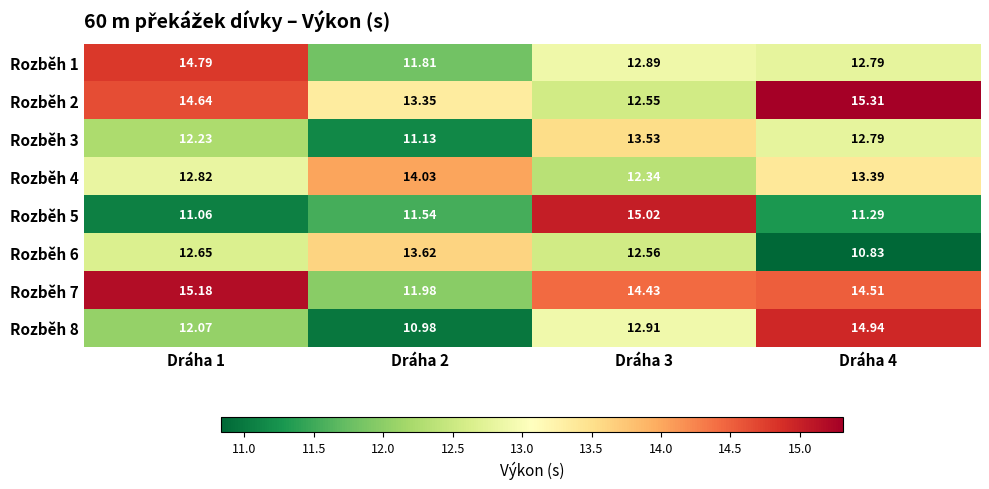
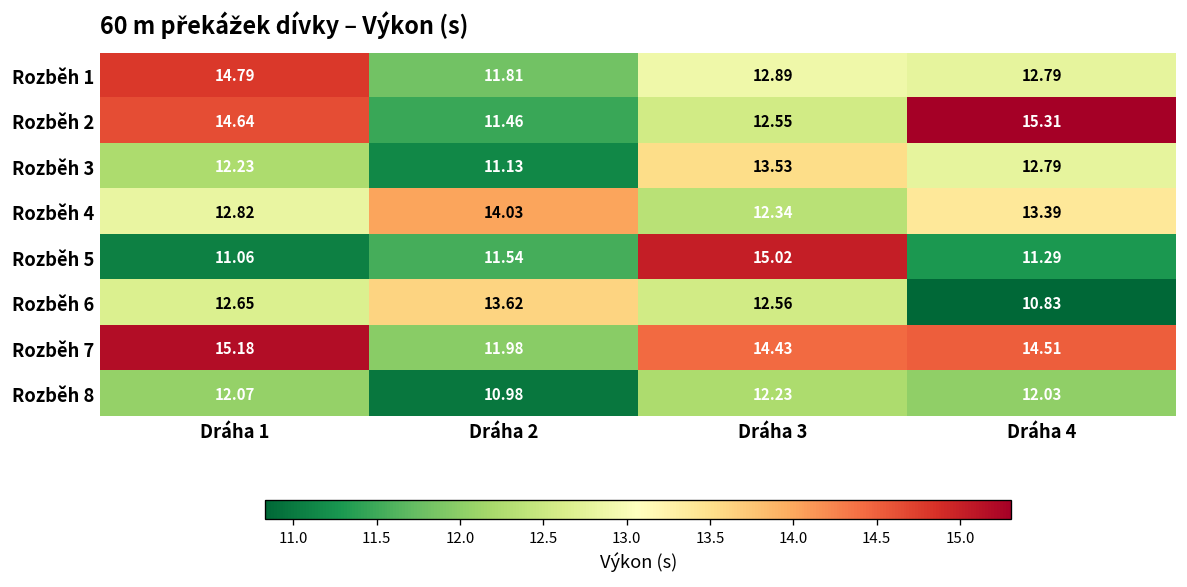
Rozběh 2, Dráha 2: 13.35 -> 11.46
Rozběh 8, Dráha 3: 12.91 -> 12.23
Rozběh 8, Dráha 4: 14.94 -> 12.03
